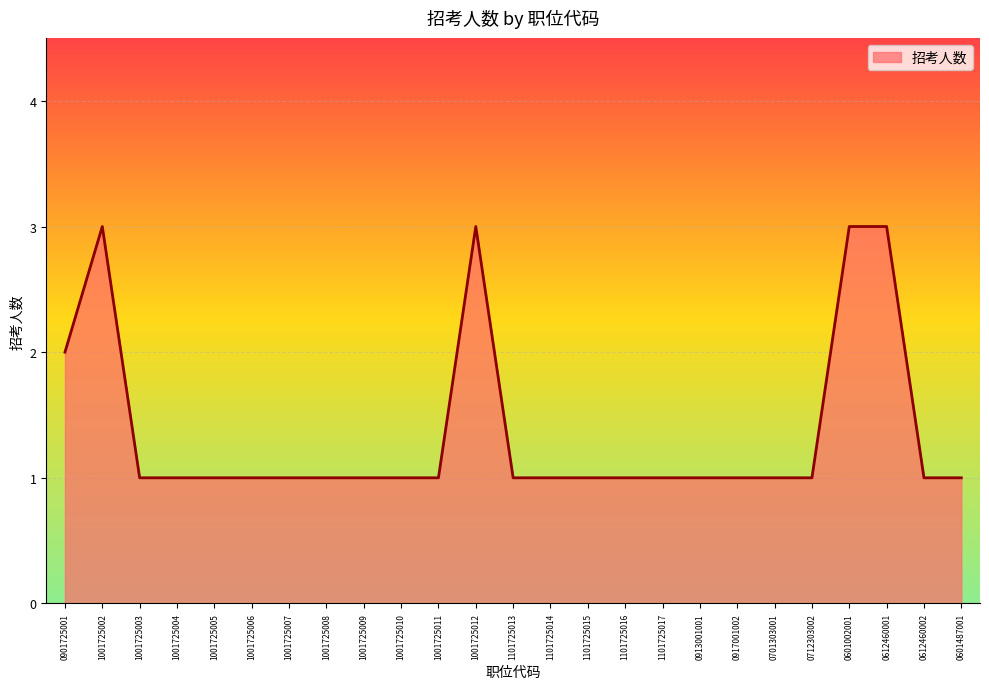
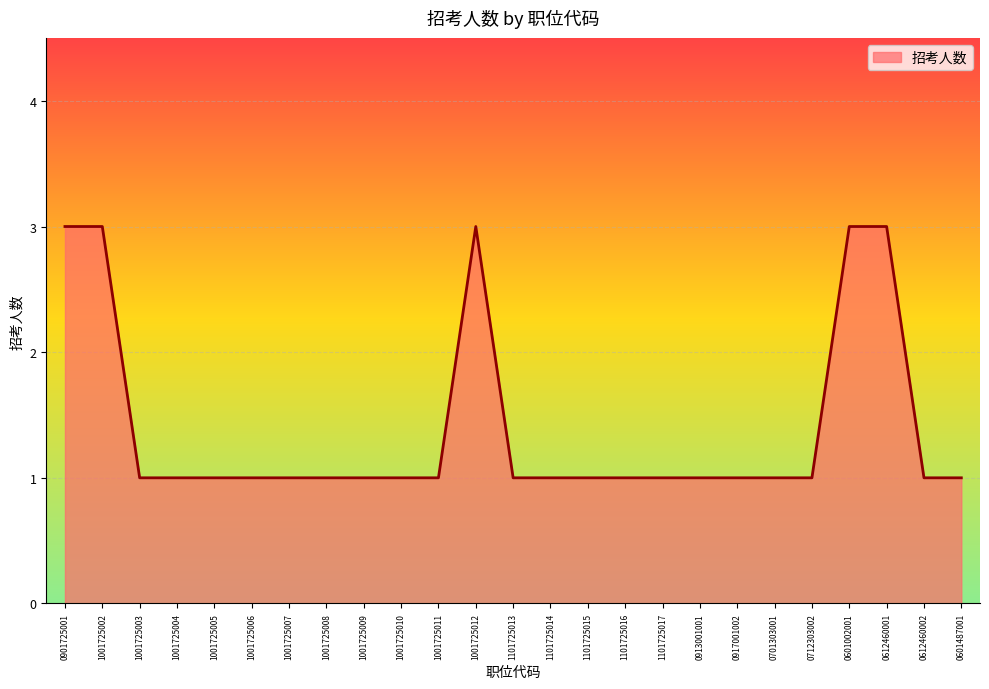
0901725001: 2 -> 3
